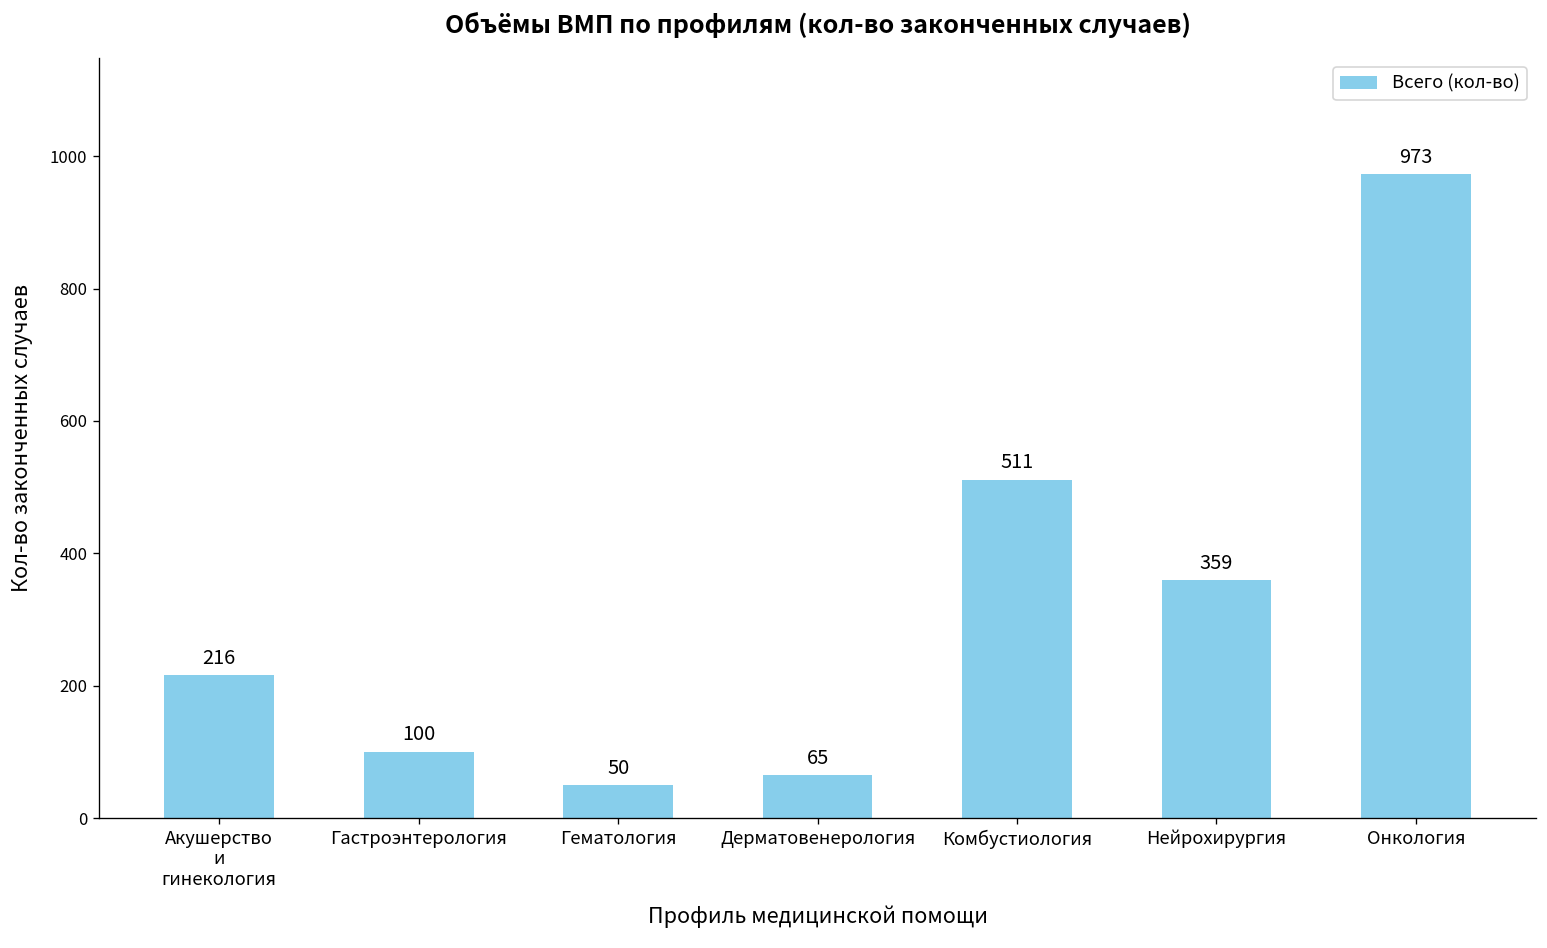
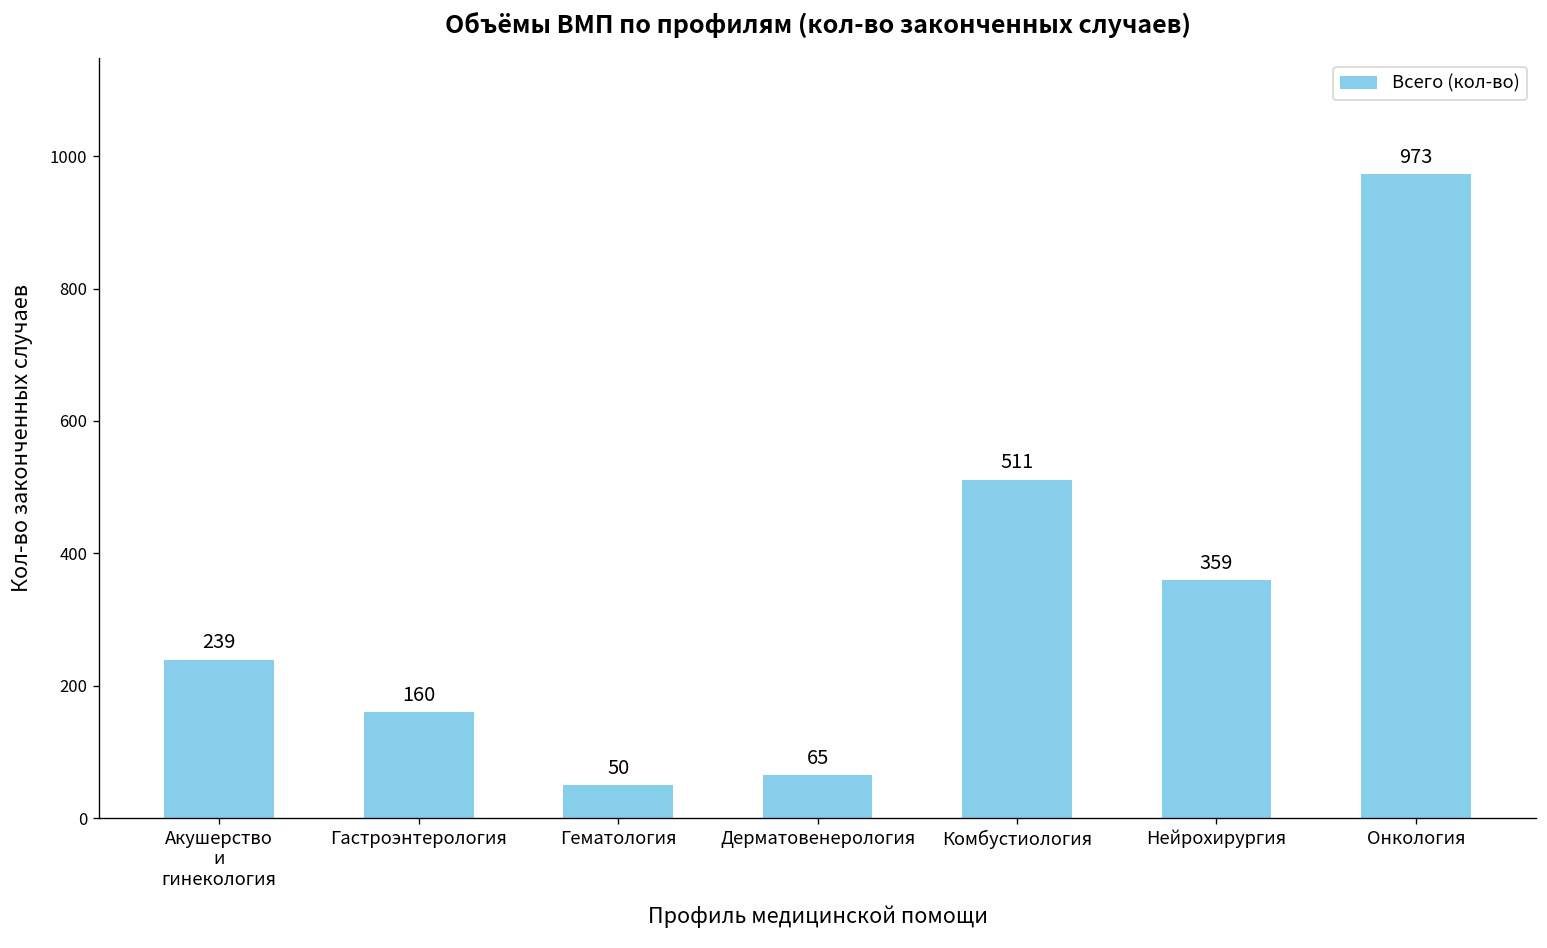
Акушерство и гинекология: 216 -> 239
Гастроэнтерология: 100 -> 160
